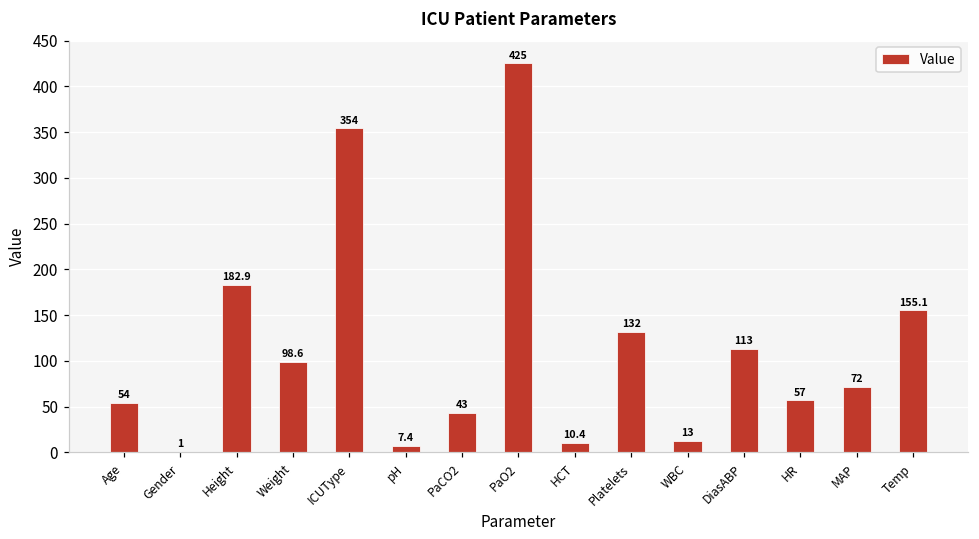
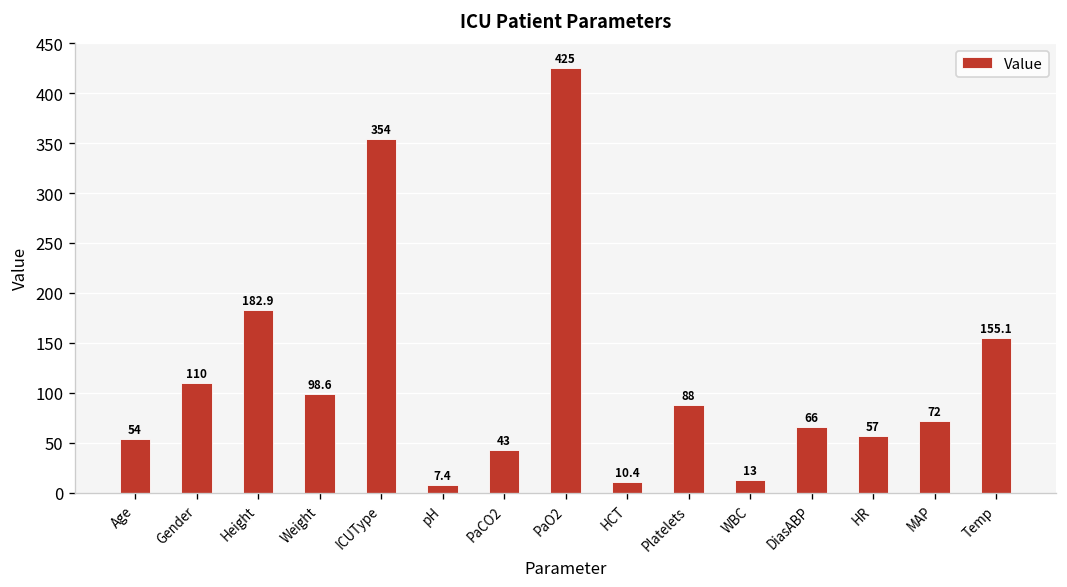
Gender: 1 -> 110
Platelets: 132 -> 88
DiasABP: 113 -> 66
